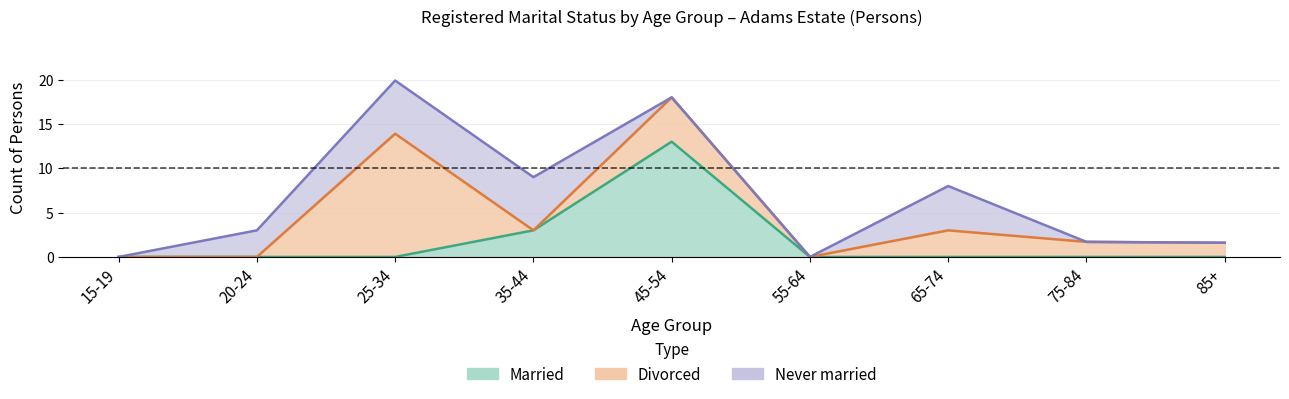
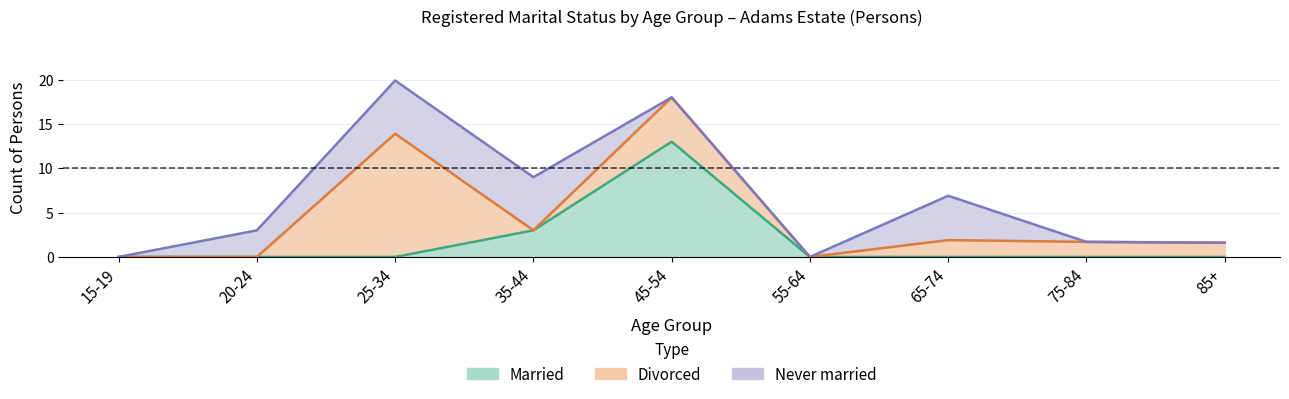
Divorced, 65-74: 3 -> 2
